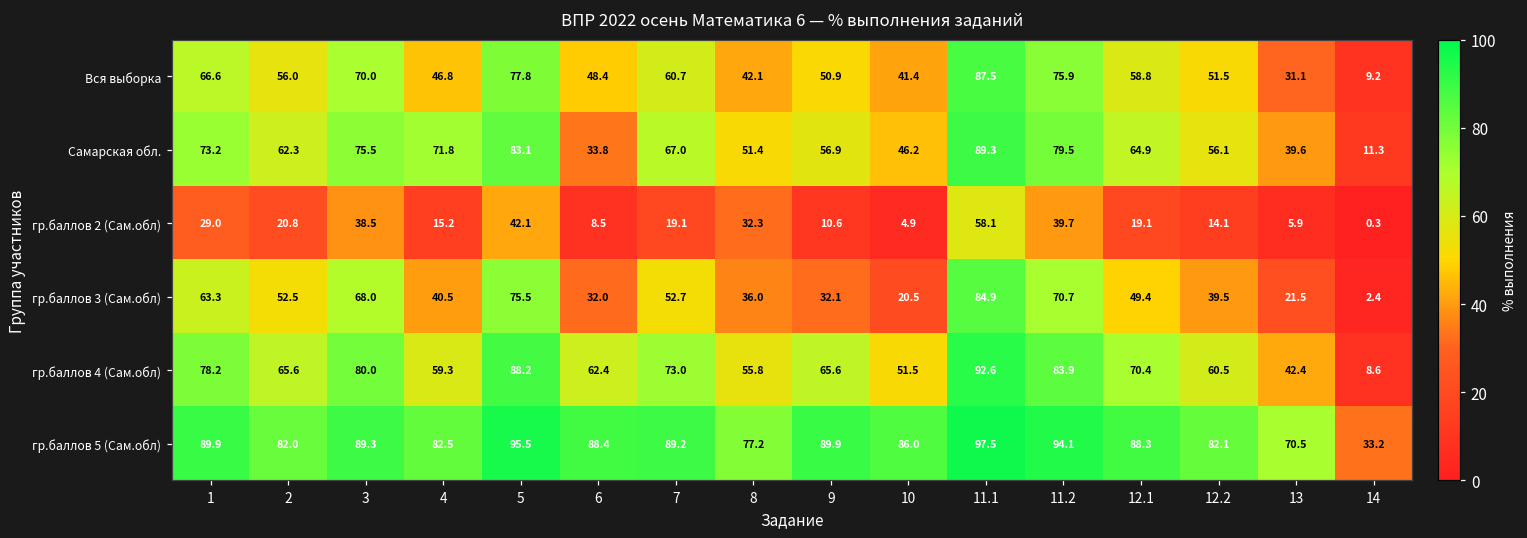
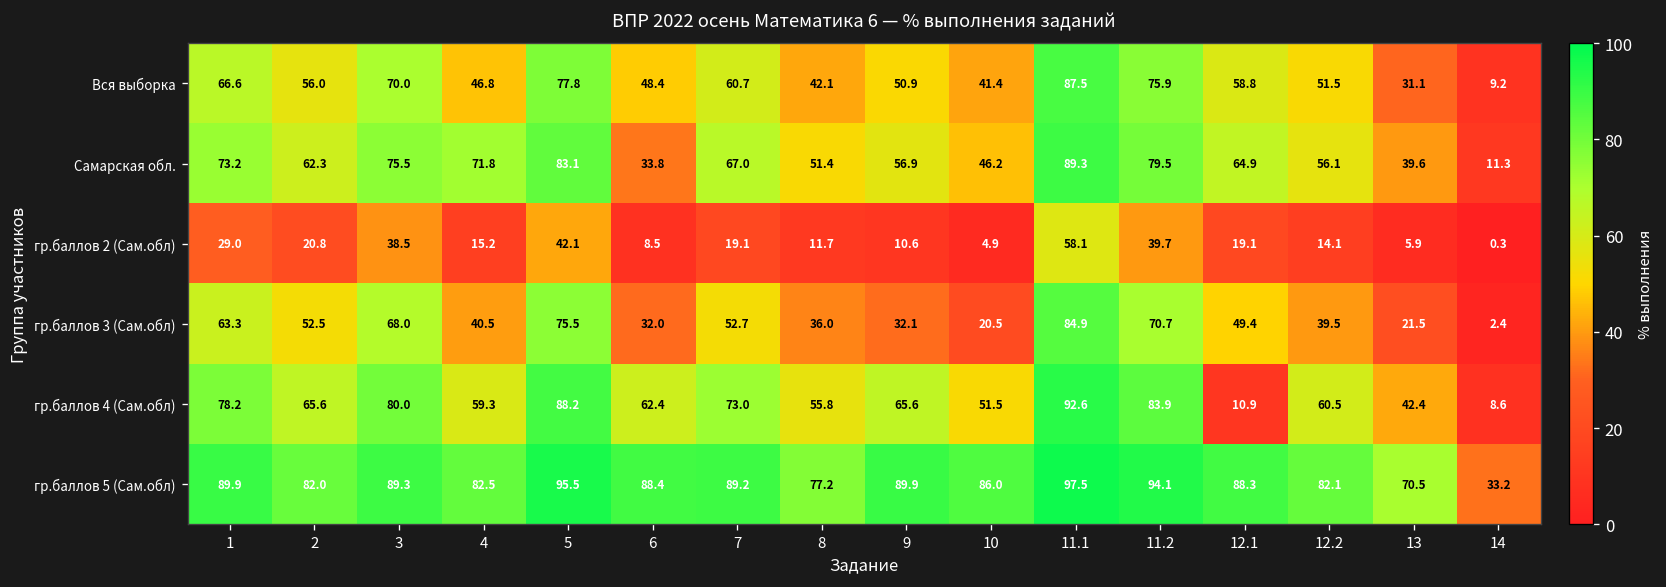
гр.баллов 2 (Сам.обл), 8: 32.3 -> 11.7
гр.баллов 4 (Сам.обл), 12.1: 70.4 -> 10.9
